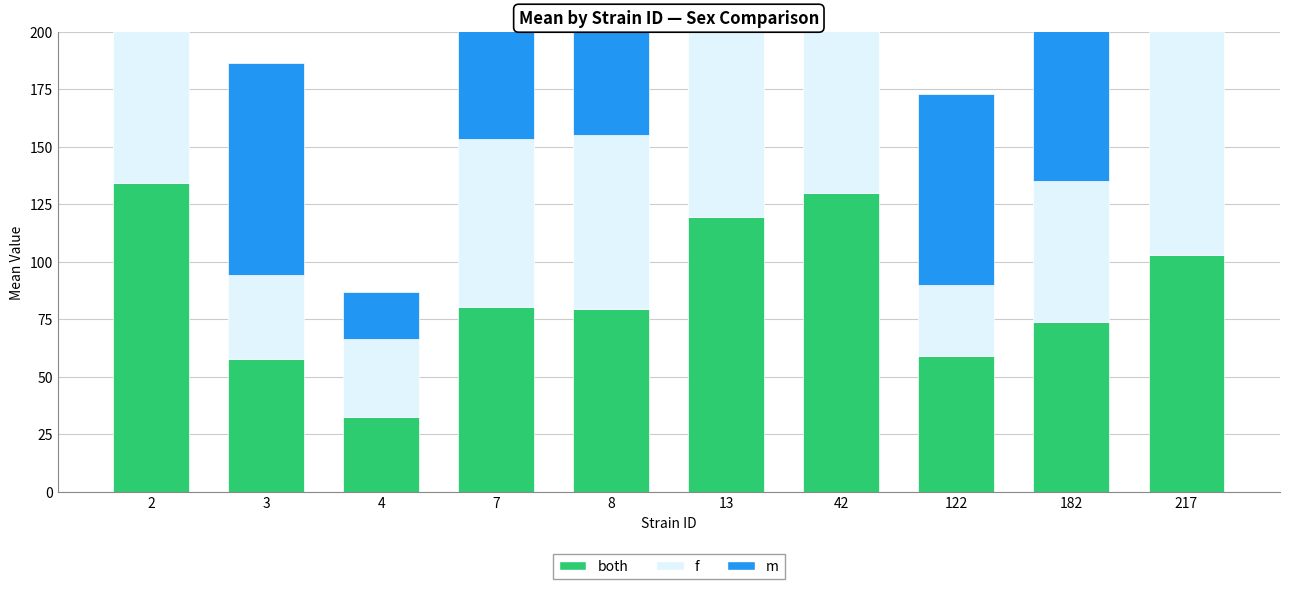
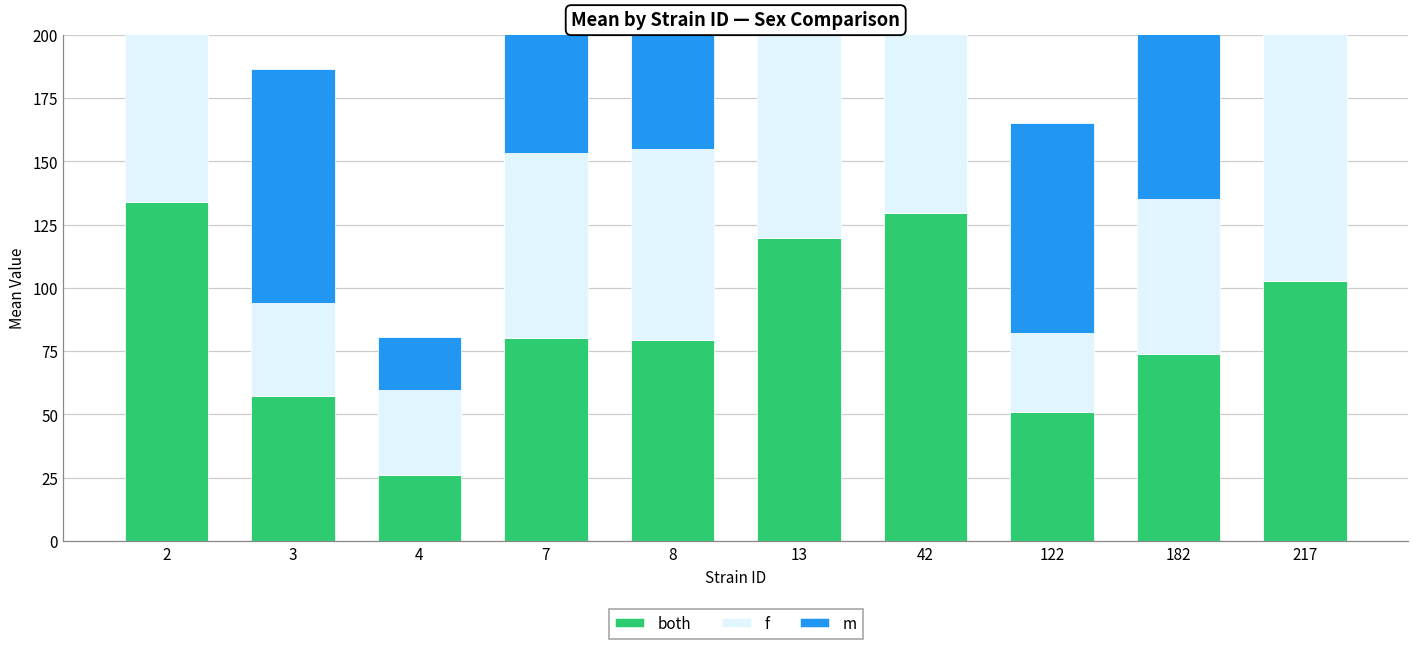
both, 4: 33 -> 26
both, 122: 59 -> 51
